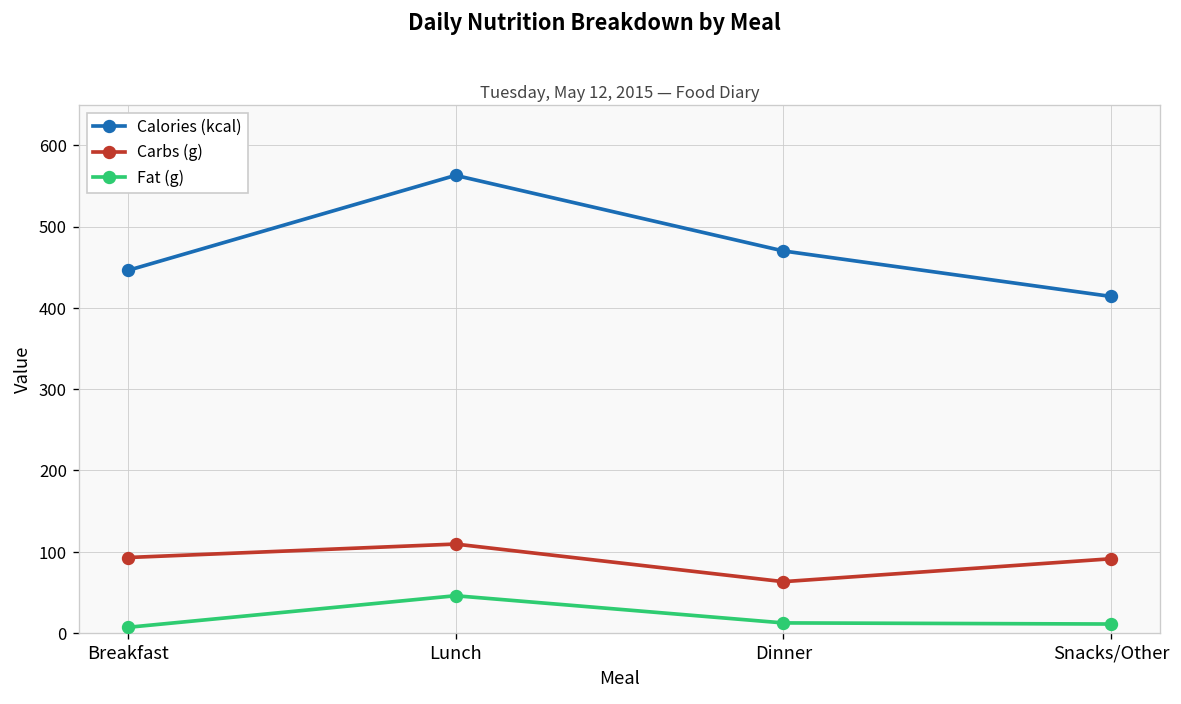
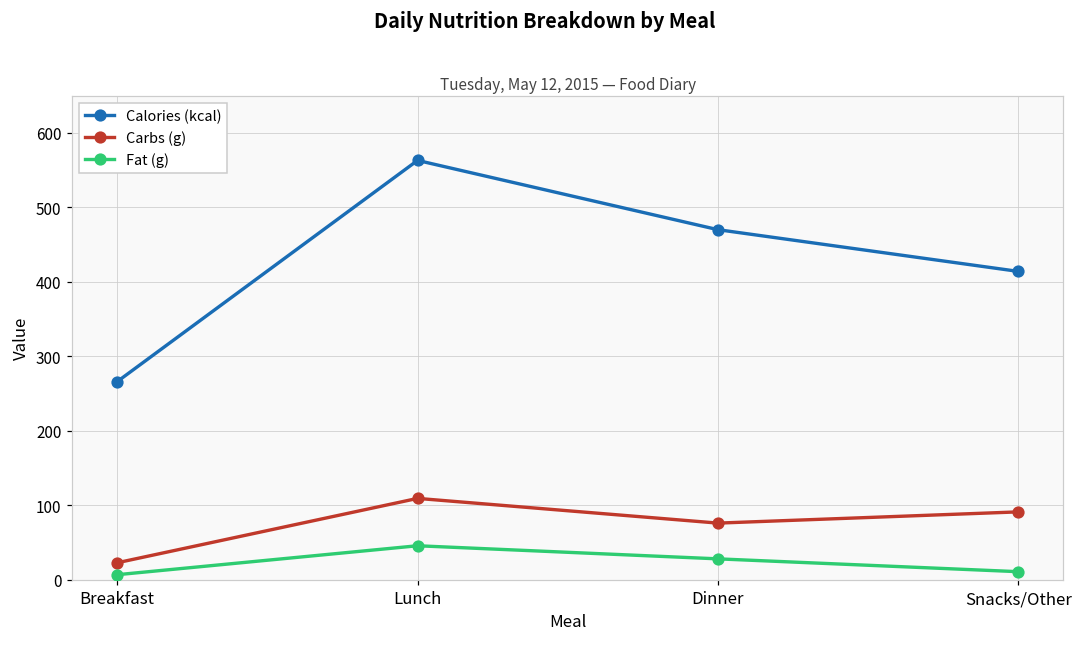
Calories (kcal), Breakfast: 450 -> 270
Carbs (g), Breakfast: 90 -> 20
Carbs (g), Dinner: 60 -> 80
Fat (g), Dinner: 10 -> 30
